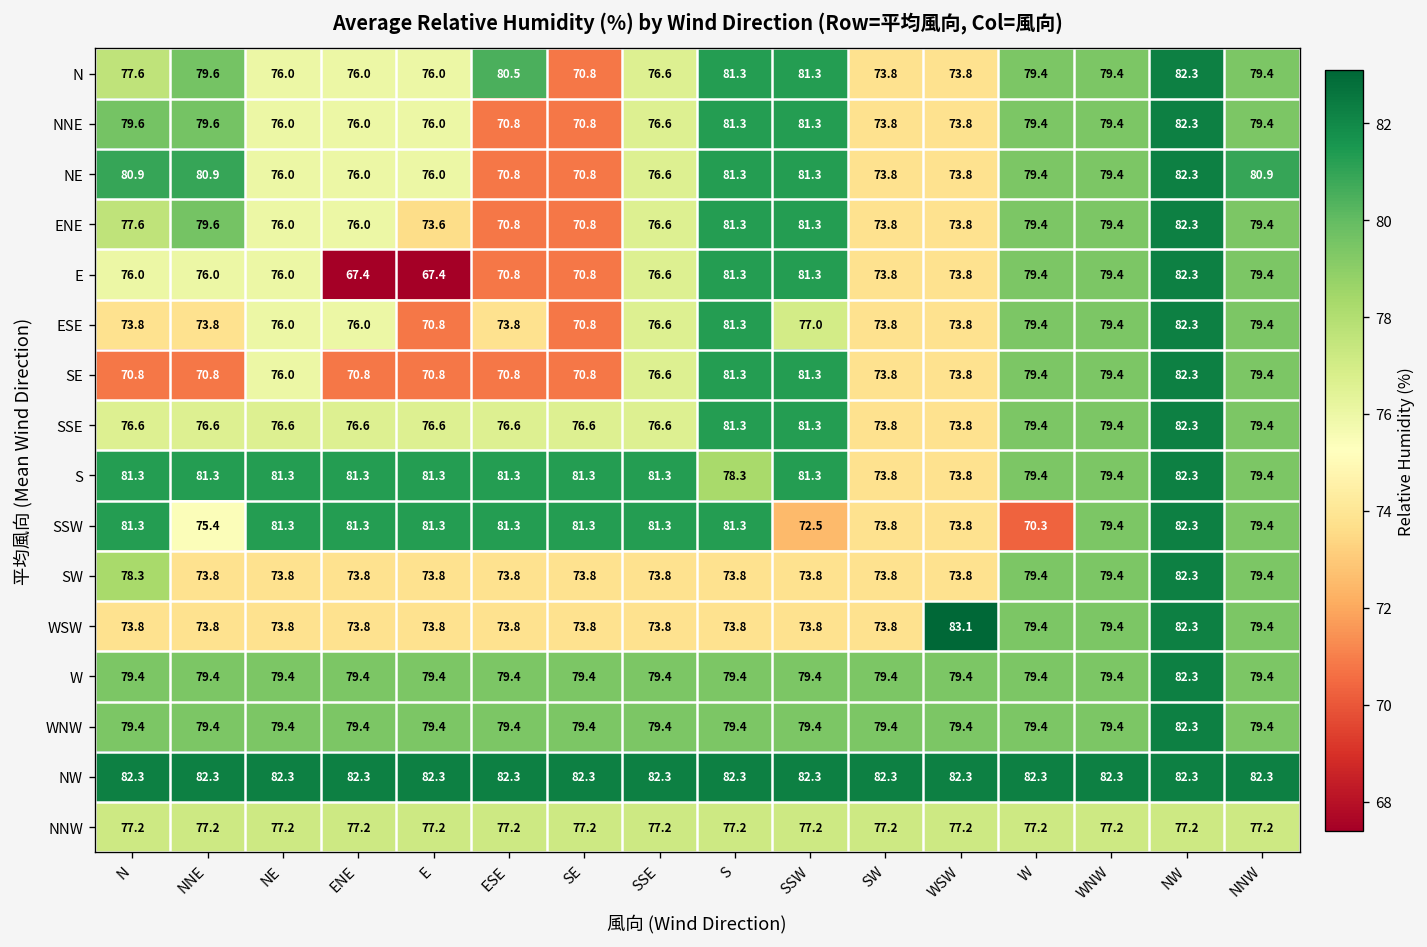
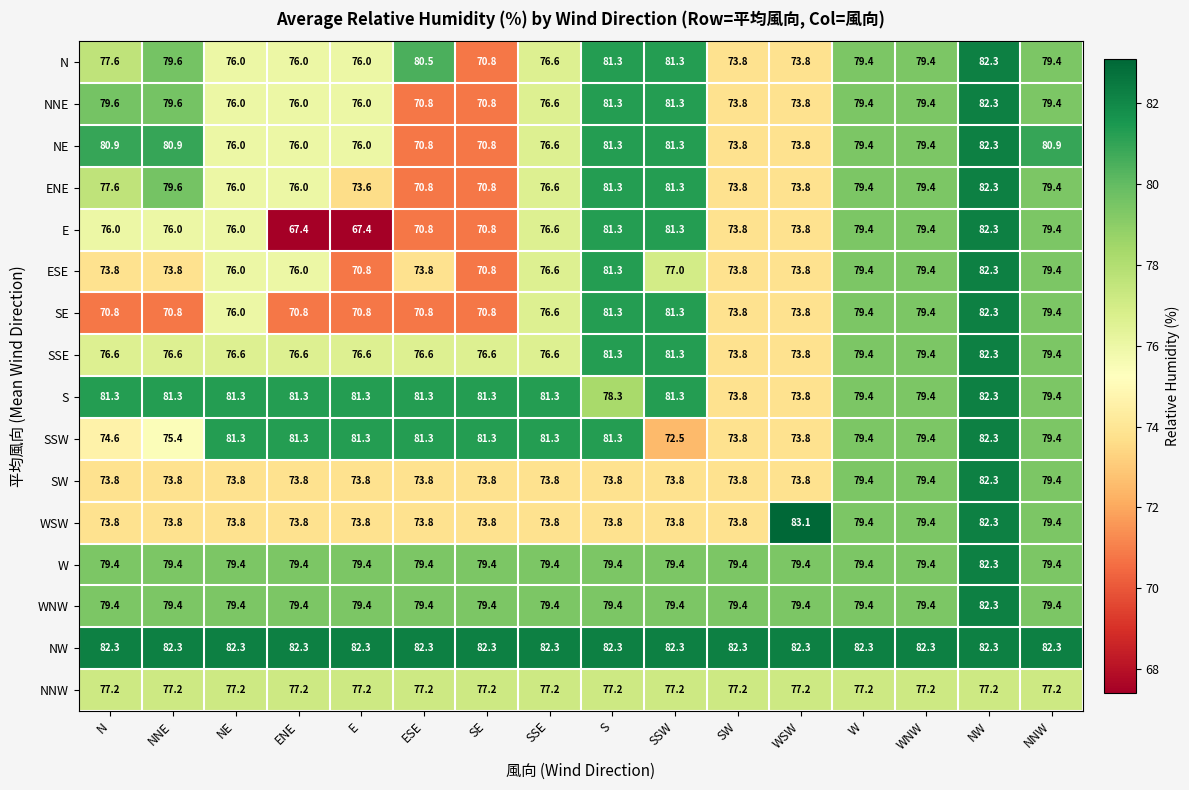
SSW, N: 81.3 -> 74.6
SSW, W: 70.3 -> 79.4
SW, N: 78.3 -> 73.8
